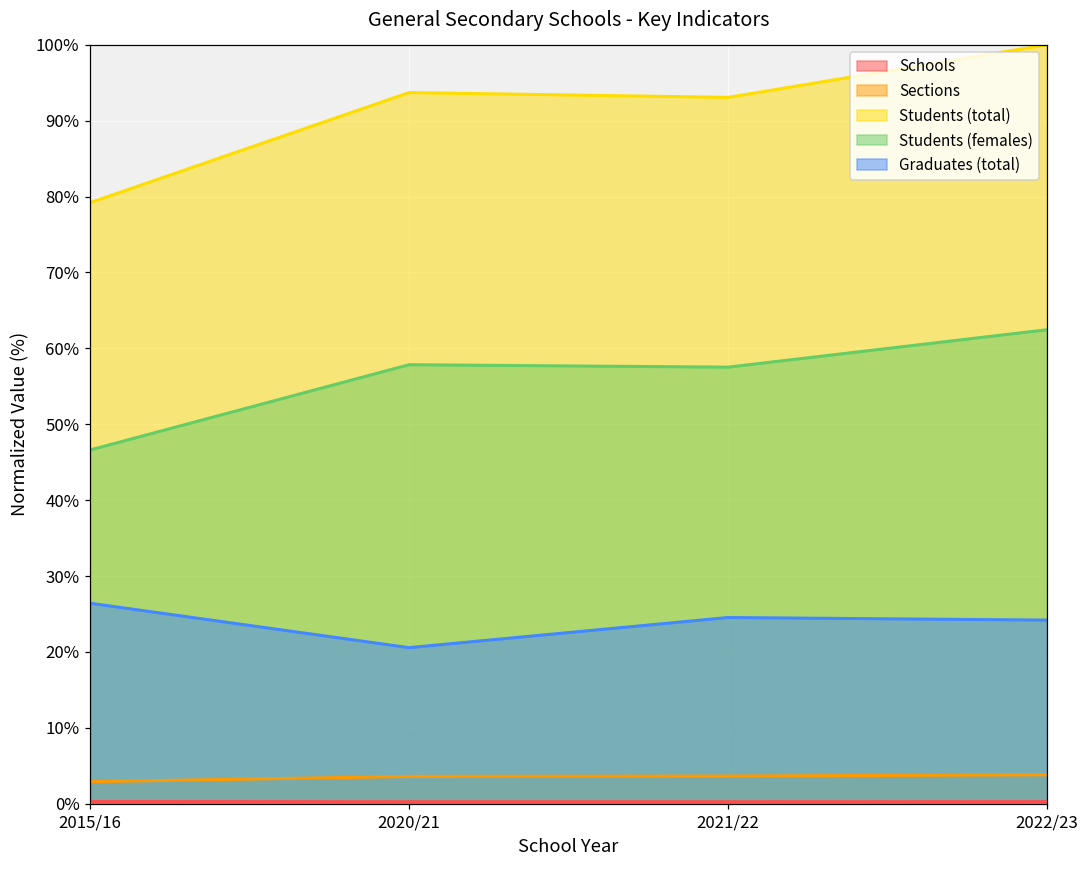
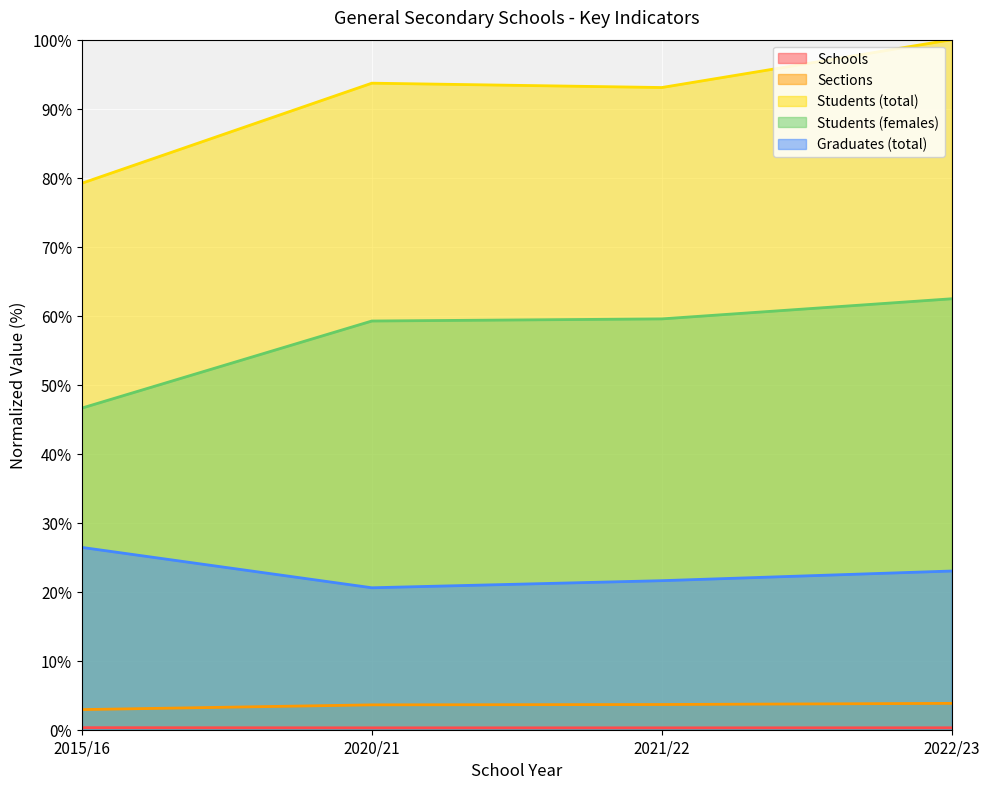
Students (females), 2020/21: 58% -> 59%
Students (females), 2021/22: 58% -> 60%
Graduates (total), 2021/22: 25% -> 22%
Graduates (total), 2022/23: 24% -> 23%
